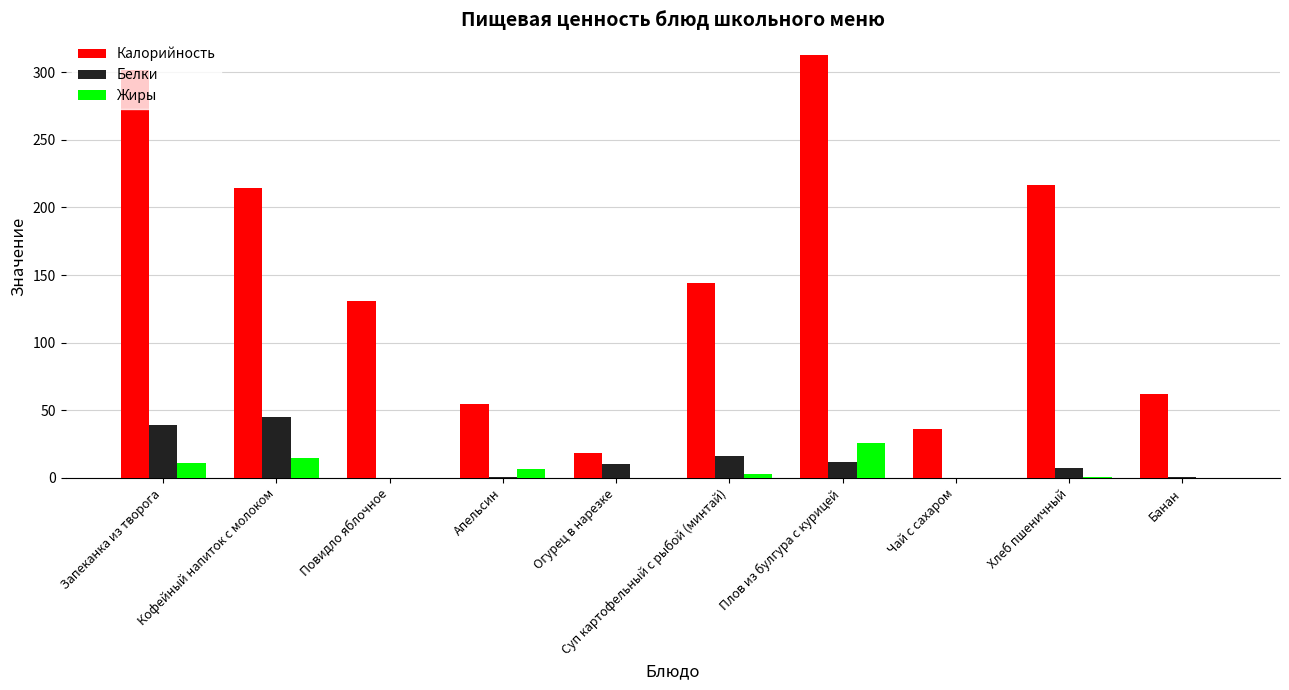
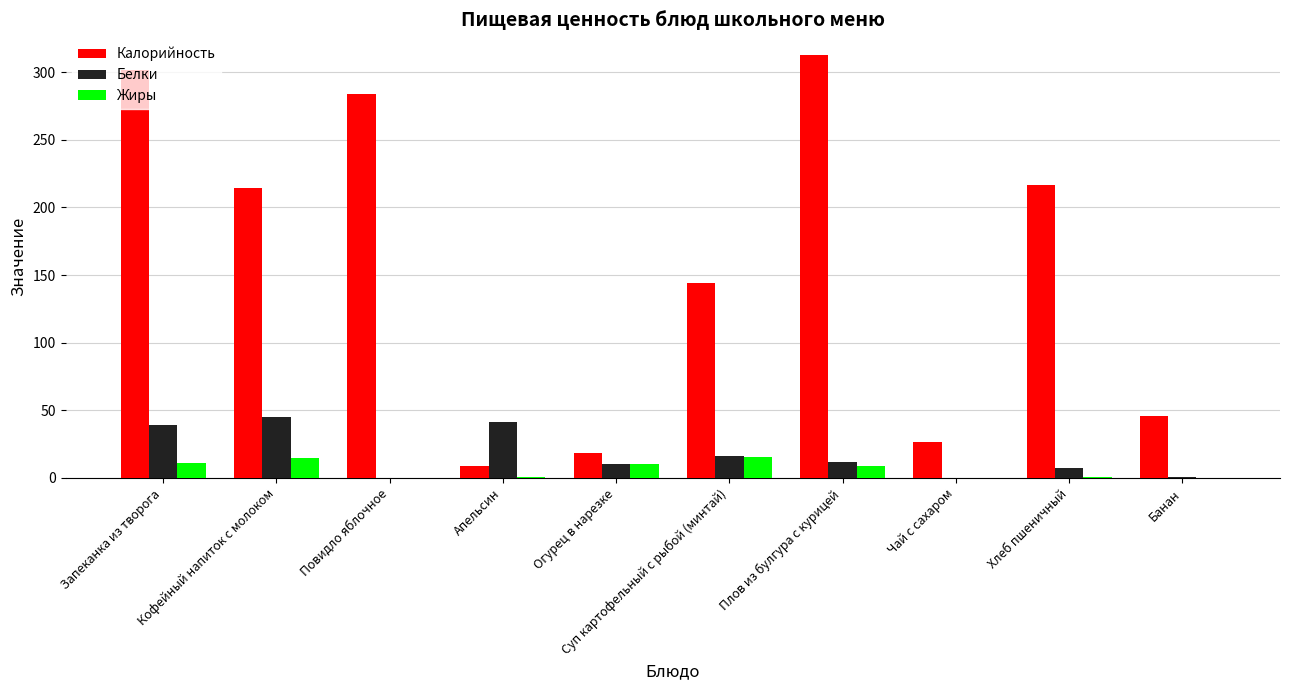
Калорийность, Повидло яблочное: 131 -> 284
Калорийность, Апельсин: 55 -> 9
Белки, Апельсин: 1 -> 42
Жиры, Апельсин: 7 -> 0
Жиры, Огурец в нарезке: 0 -> 10
Жиры, Суп картофельный с рыбой (минтай): 3 -> 15
Жиры, Плов из булгура с курицей: 26 -> 9
Калорийность, Чай с сахаром: 36 -> 27
Калорийность, Банан: 62 -> 46
